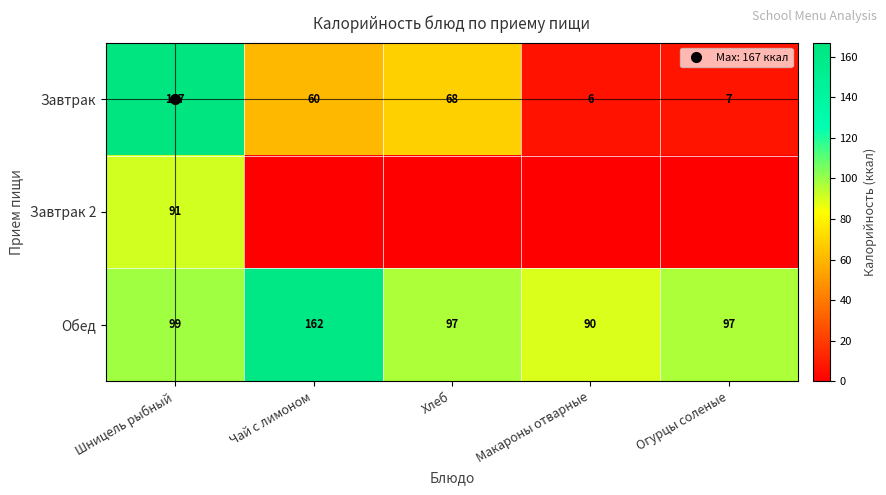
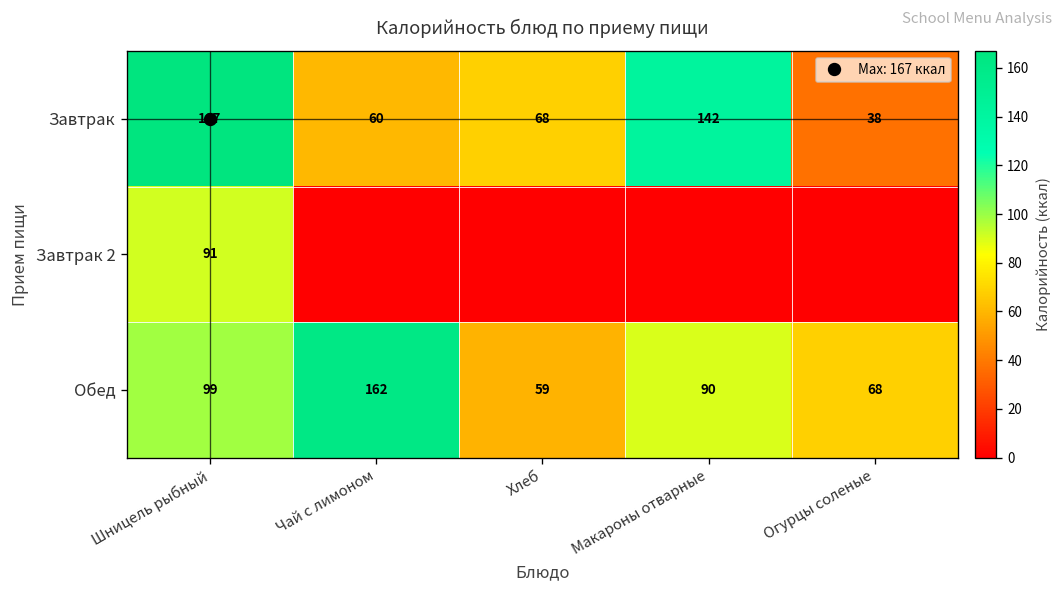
Завтрак, Макароны отварные: 6 -> 142
Завтрак, Огурцы соленые: 7 -> 38
Обед, Хлеб: 97 -> 59
Обед, Огурцы соленые: 97 -> 68
